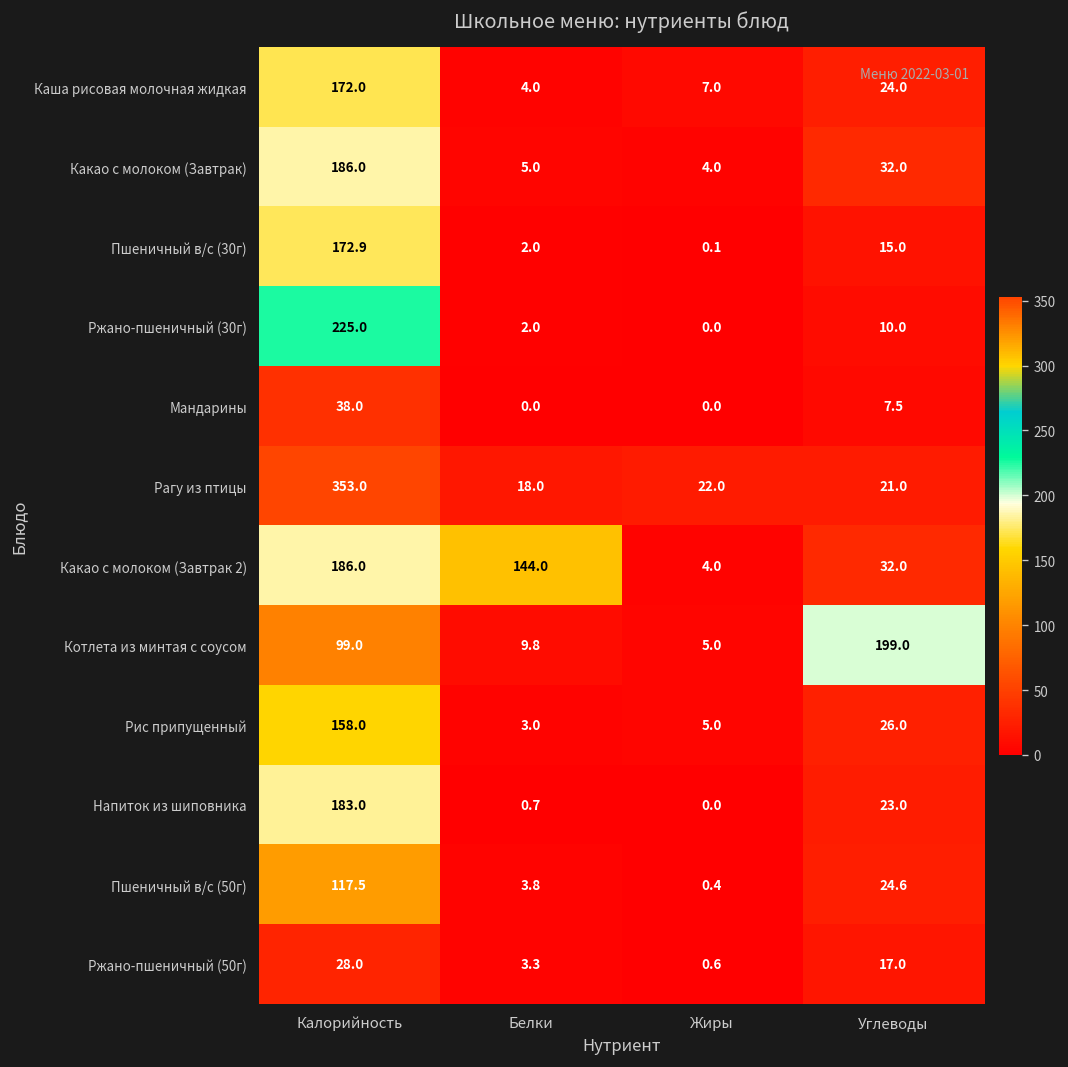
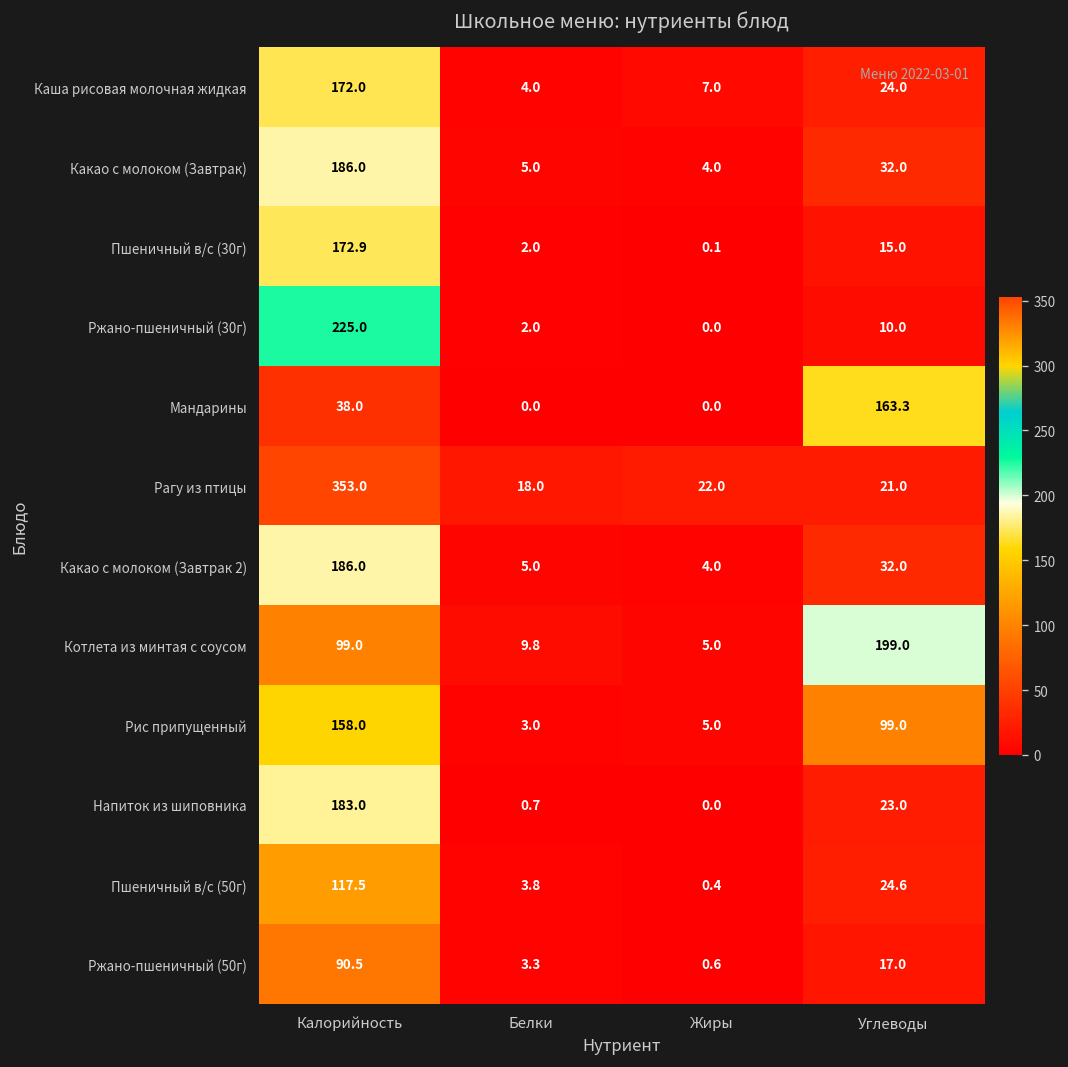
Мандарины, Углеводы: 7.5 -> 163.3
Какао с молоком (Завтрак 2), Белки: 144.0 -> 5.0
Рис припущенный, Углеводы: 26.0 -> 99.0
Ржано-пшеничный (50г), Калорийность: 28.0 -> 90.5
